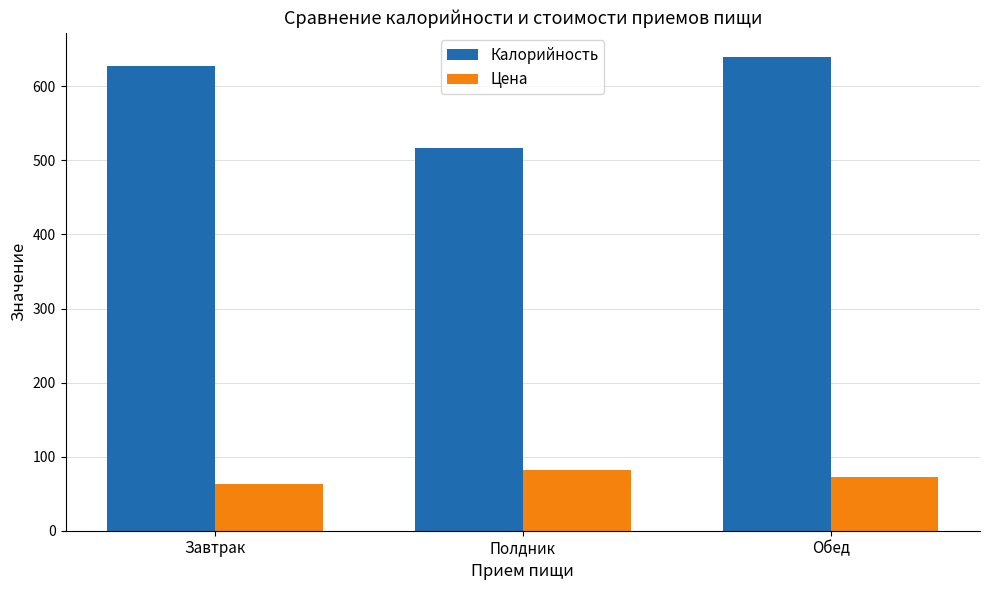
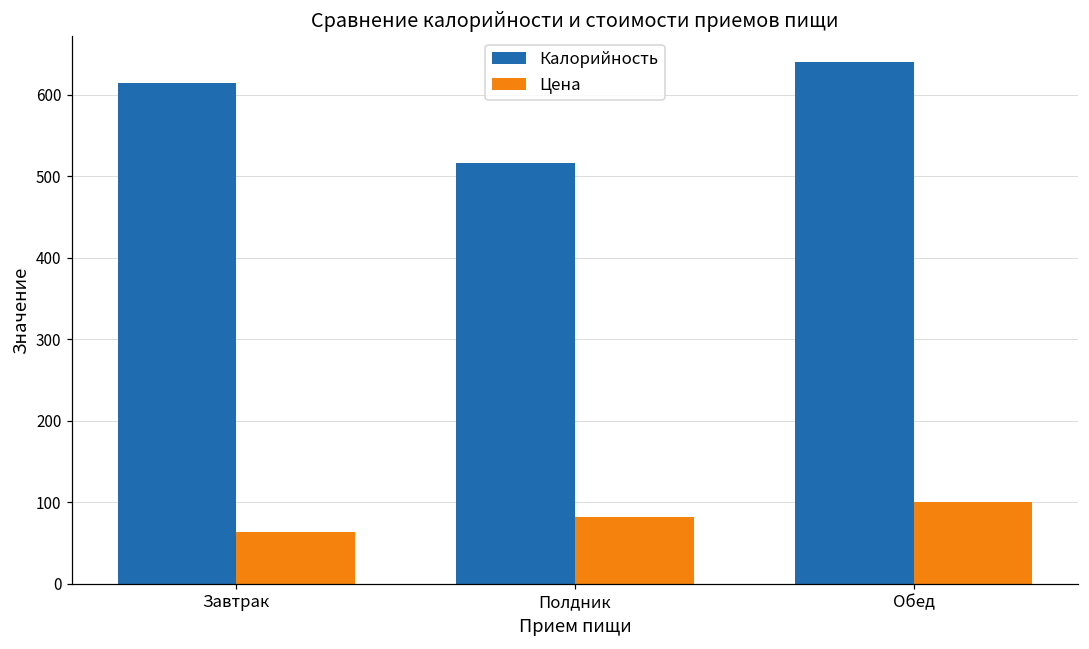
Калорийность, Завтрак: 630 -> 620
Цена, Обед: 70 -> 100
